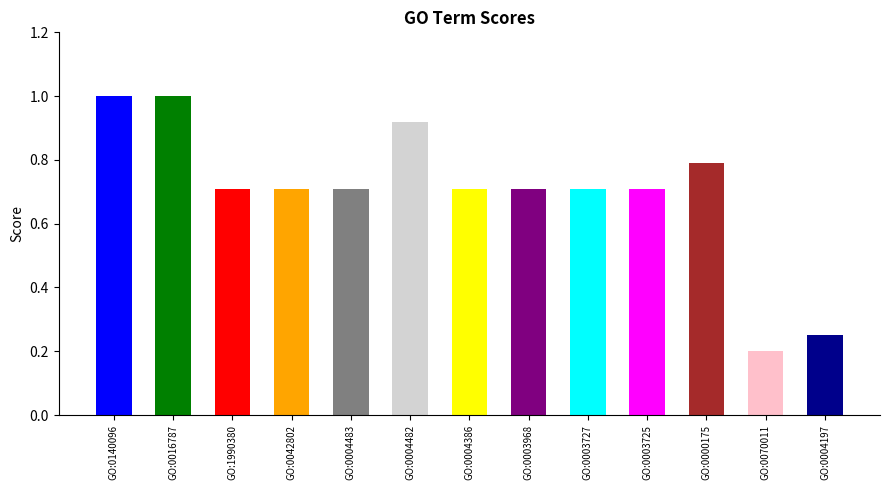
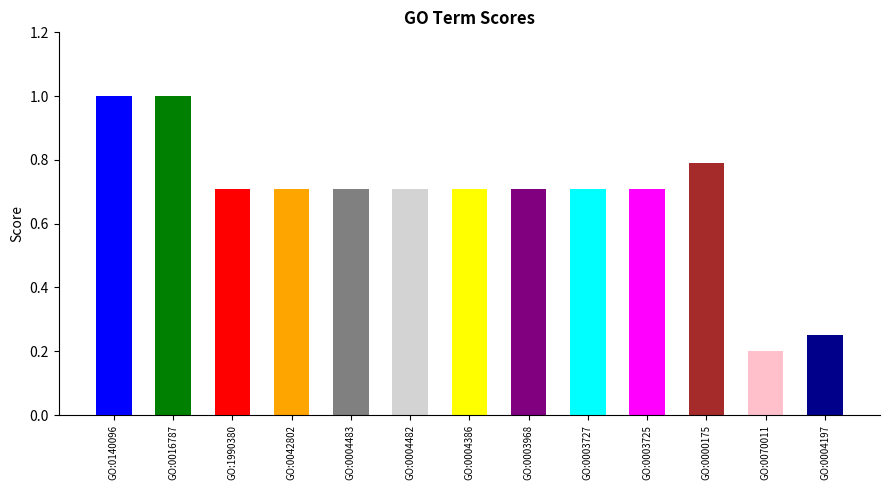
GO:0004482: 0.92 -> 0.71
